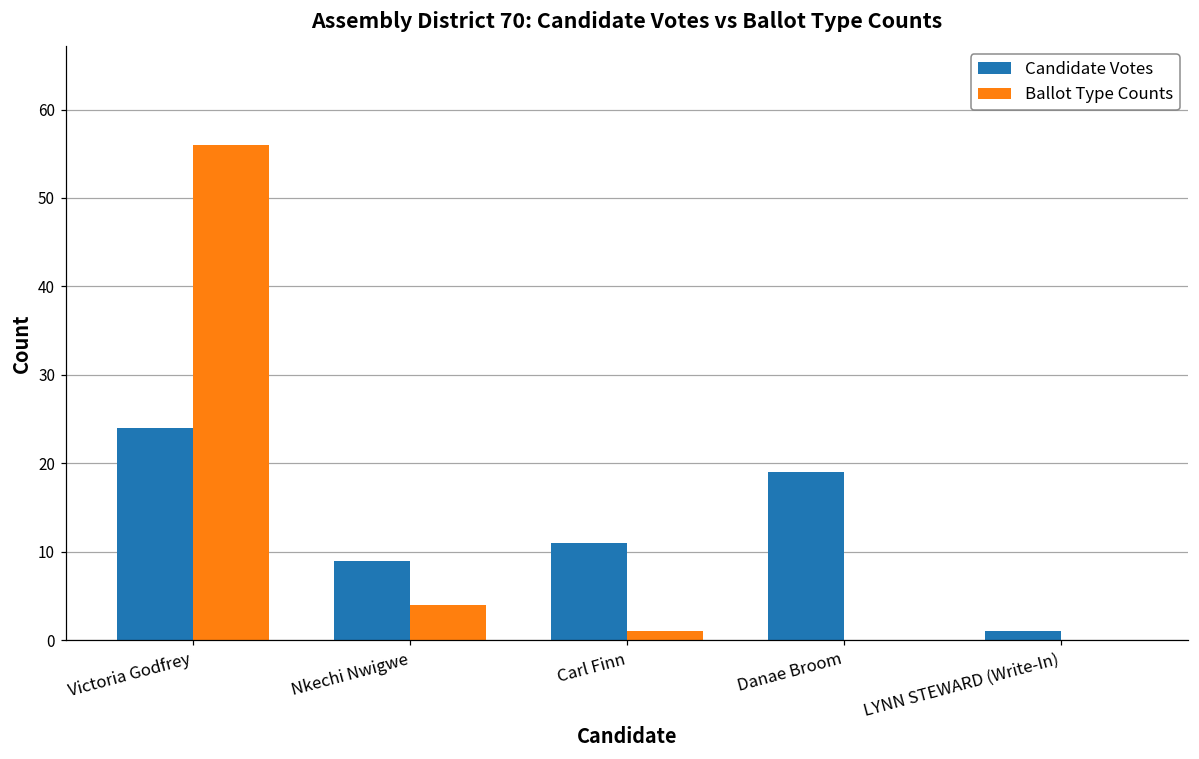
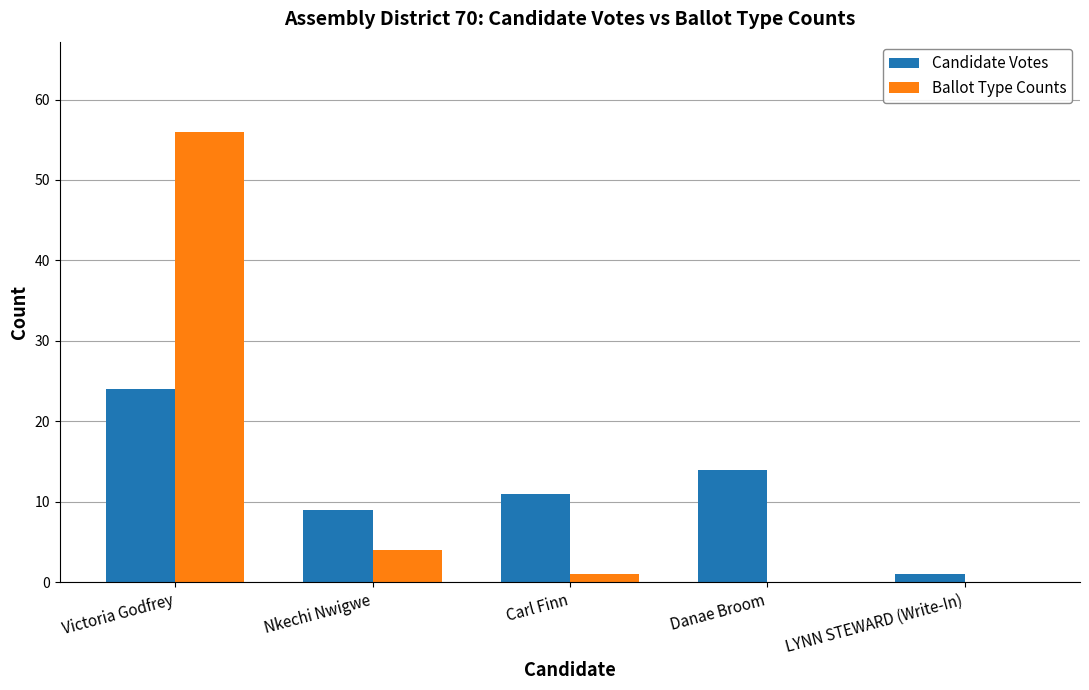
Candidate Votes, Danae Broom: 19 -> 14
